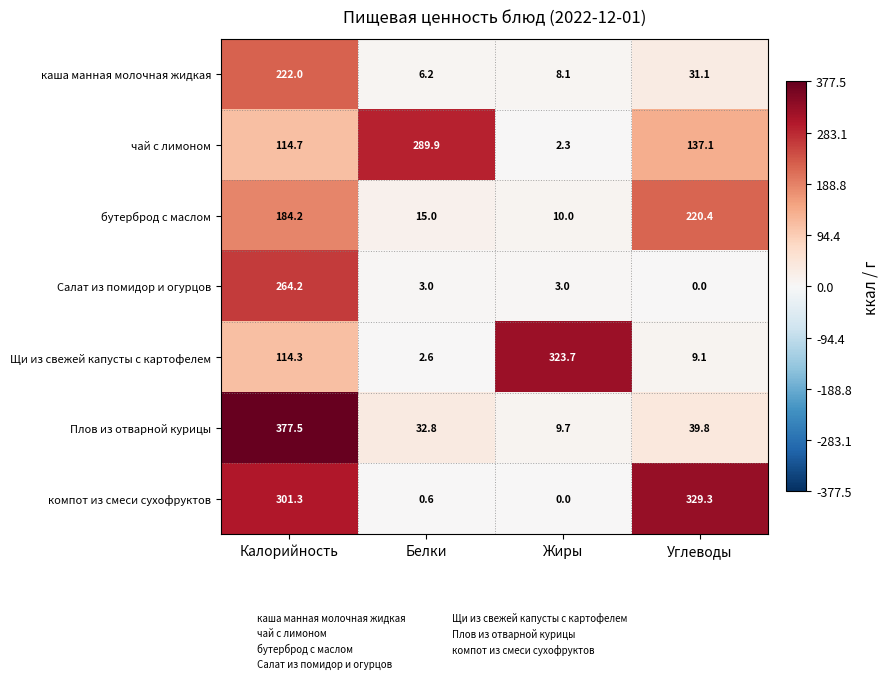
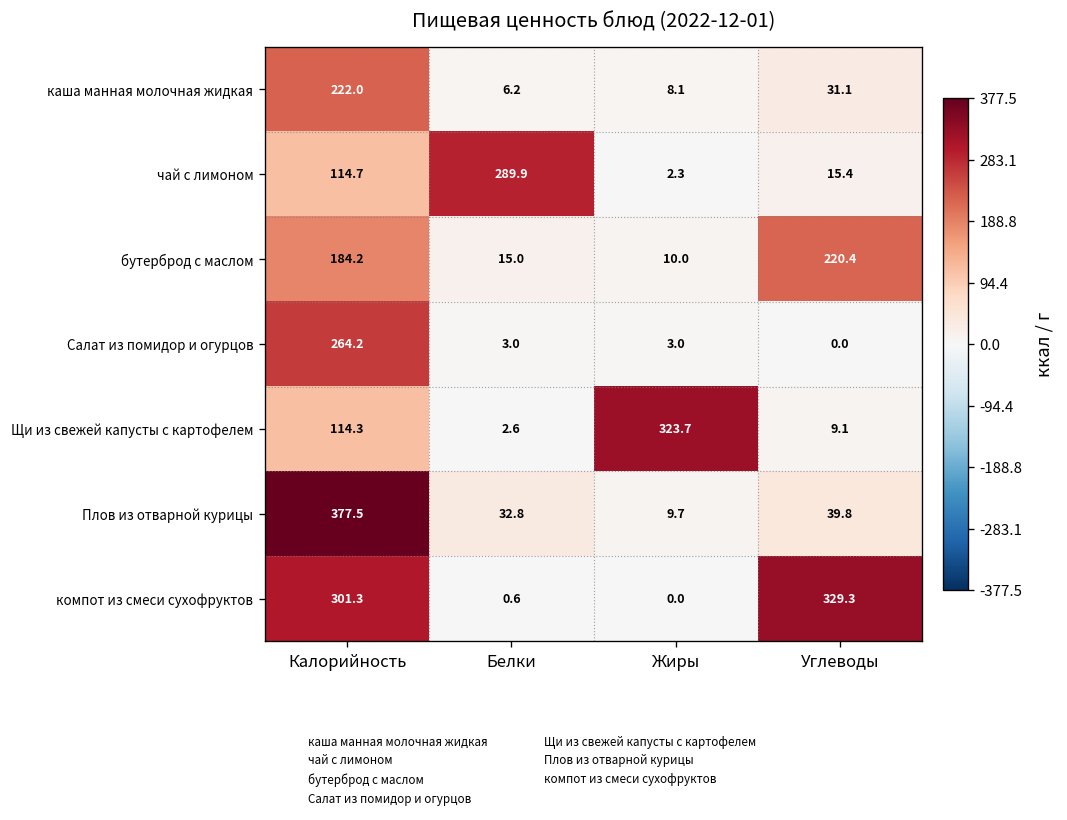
чай с лимоном, Углеводы: 137.1 -> 15.4
